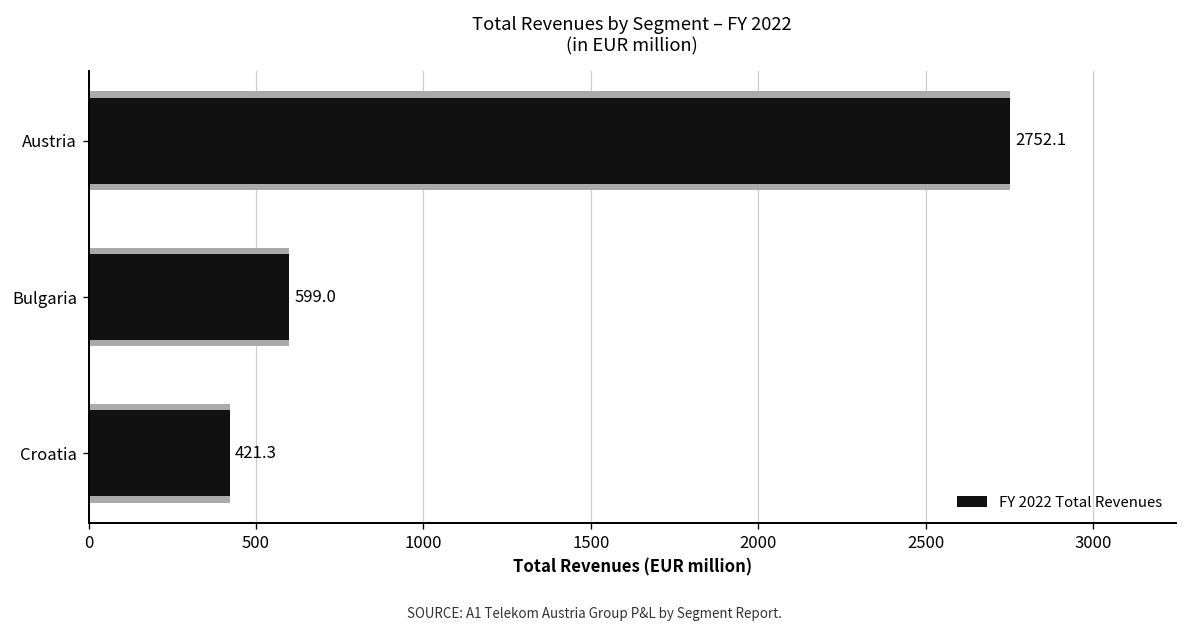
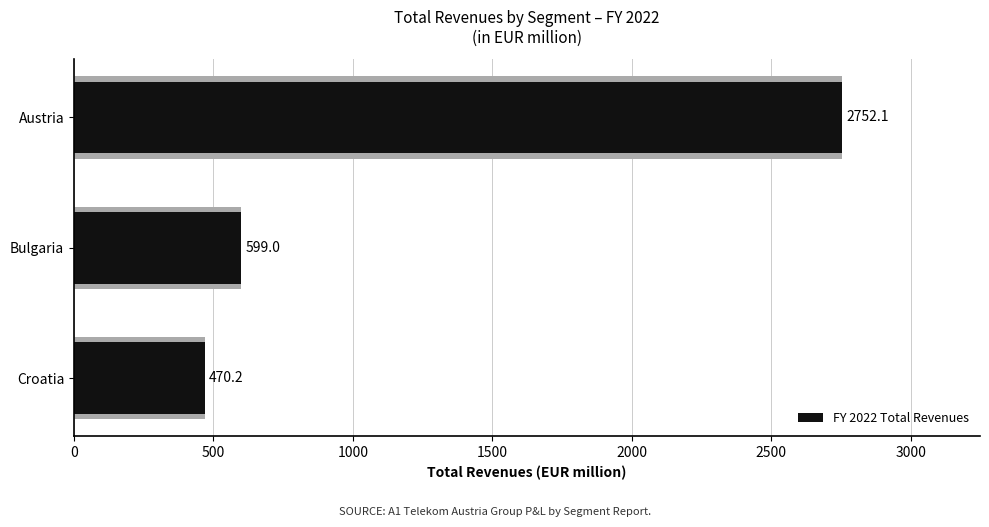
Croatia: 421.3 -> 470.2
